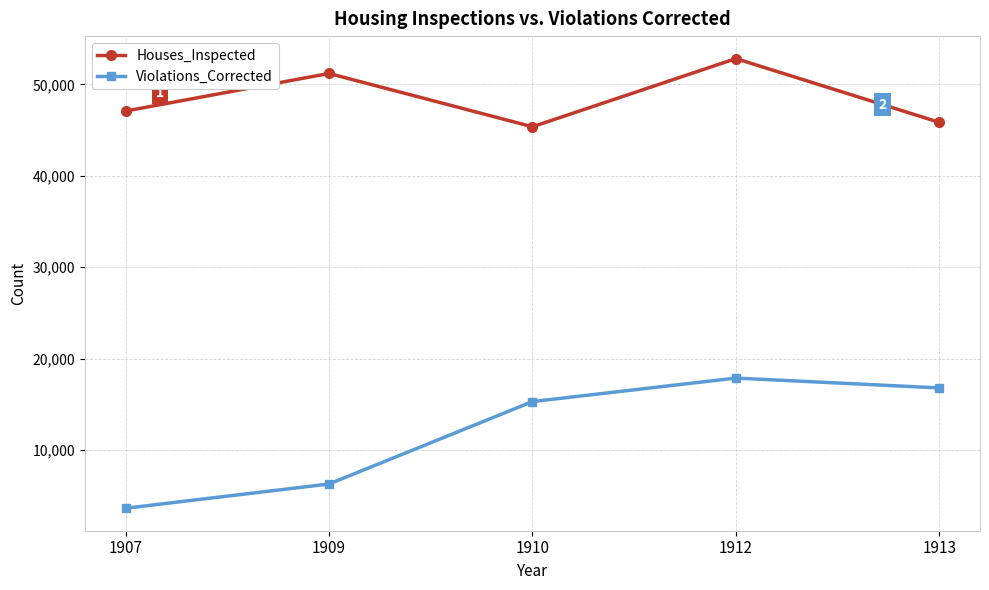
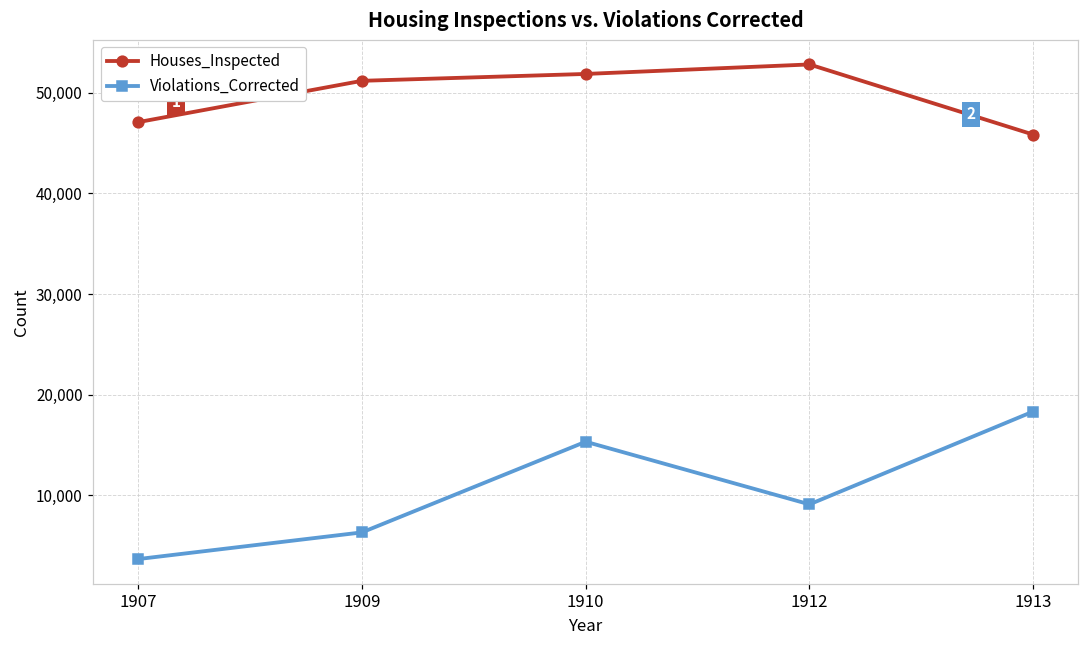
Houses_Inspected, 1910: 45,000 -> 52,000
Violations_Corrected, 1912: 18,000 -> 9,000
Violations_Corrected, 1913: 17,000 -> 18,000
